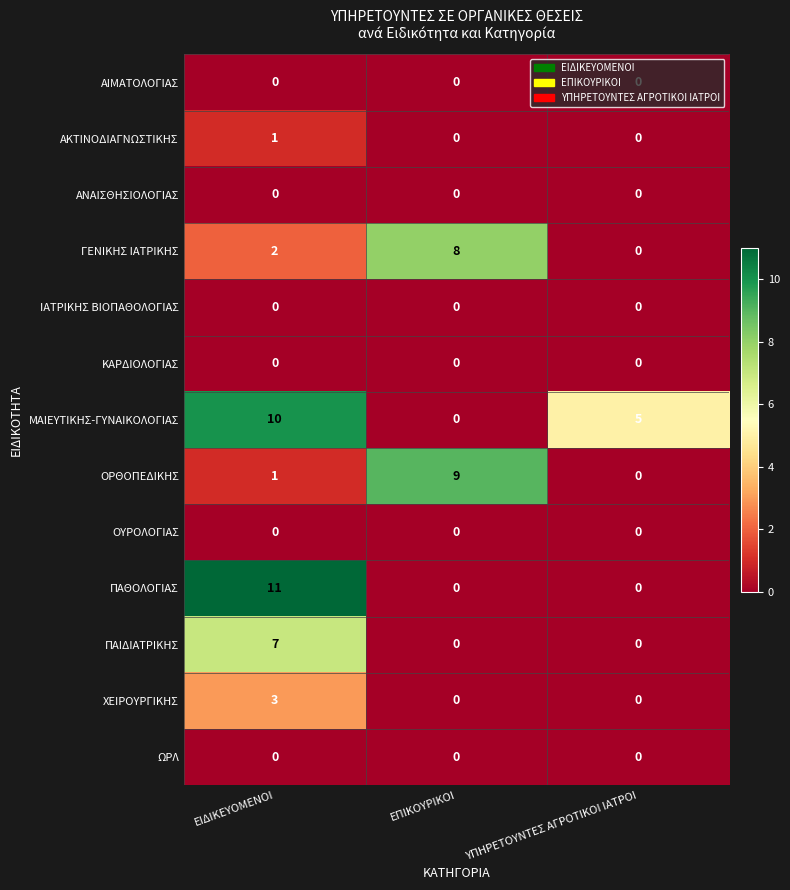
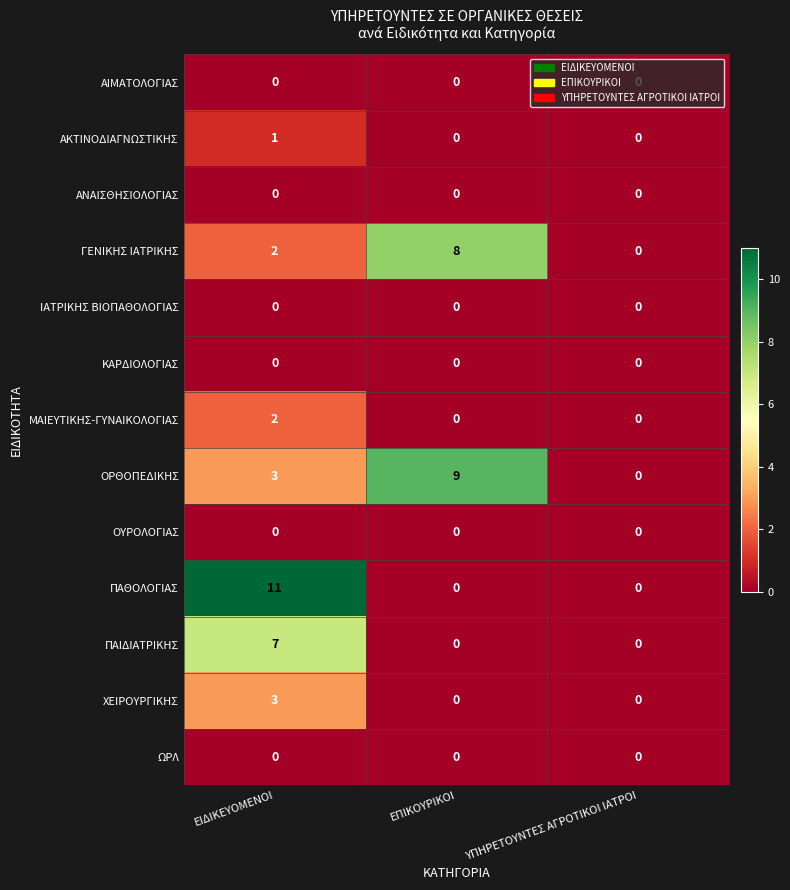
ΜΑΙΕΥΤΙΚΗΣ-ΓΥΝΑΙΚΟΛΟΓΙΑΣ, ΕΙΔΙΚΕΥΟΜΕΝΟΙ: 10 -> 2
ΜΑΙΕΥΤΙΚΗΣ-ΓΥΝΑΙΚΟΛΟΓΙΑΣ, ΥΠΗΡΕΤΟΥΝΤΕΣ ΑΓΡΟΤΙΚΟΙ ΙΑΤΡΟΙ: 5 -> 0
ΟΡΘΟΠΕΔΙΚΗΣ, ΕΙΔΙΚΕΥΟΜΕΝΟΙ: 1 -> 3
